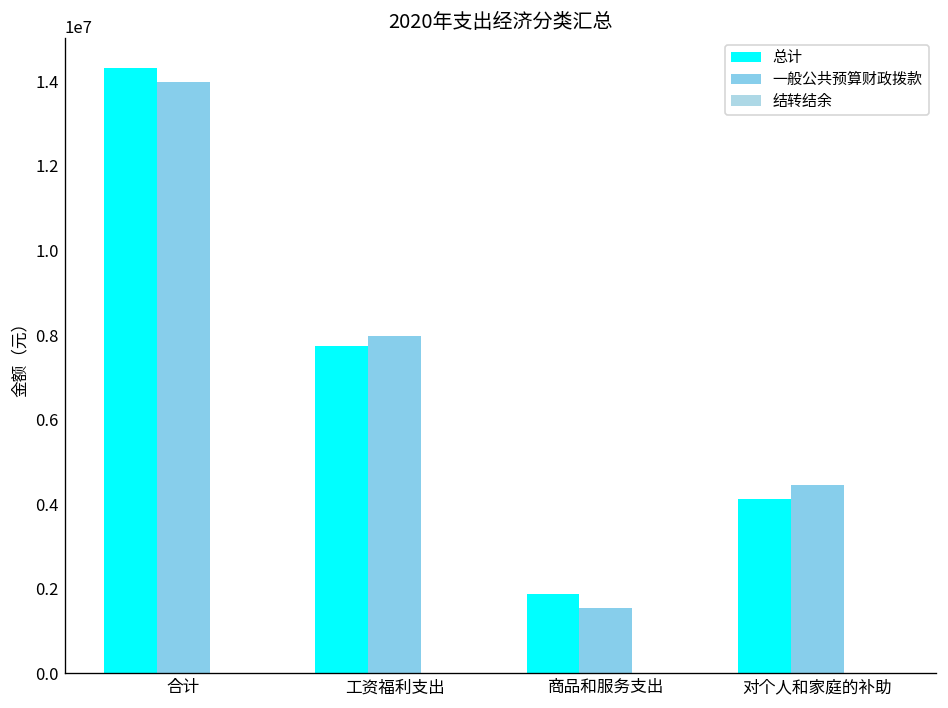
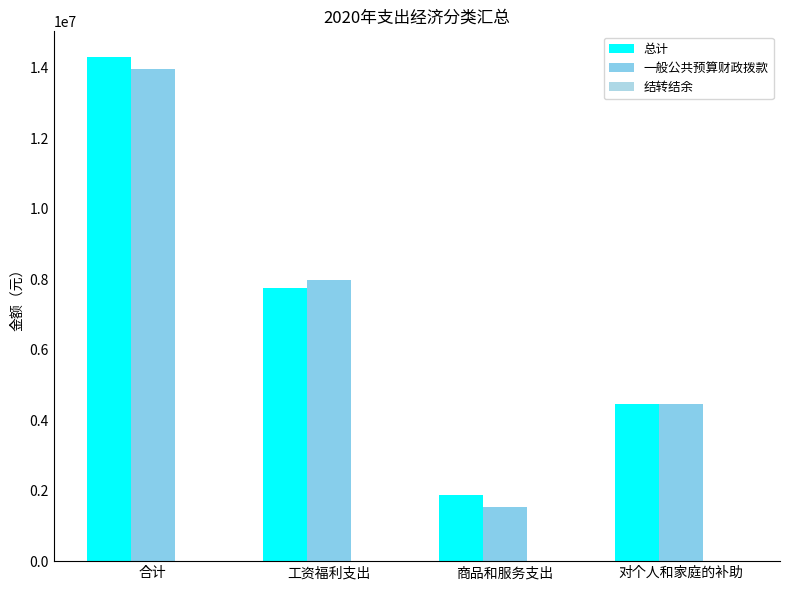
总计, 对个人和家庭的补助: 4100000 -> 4500000
